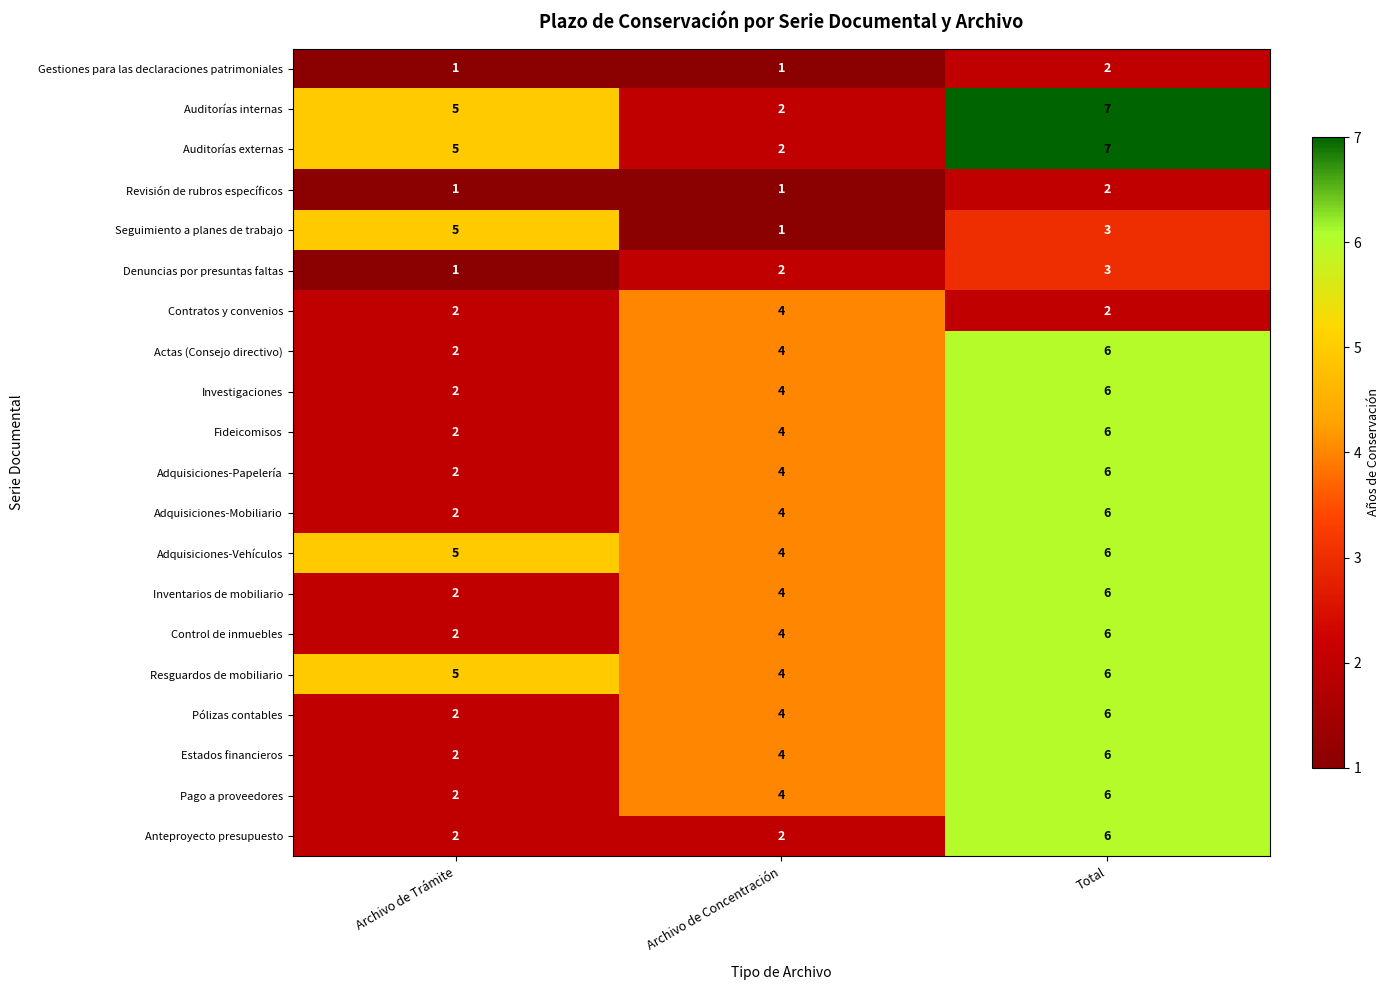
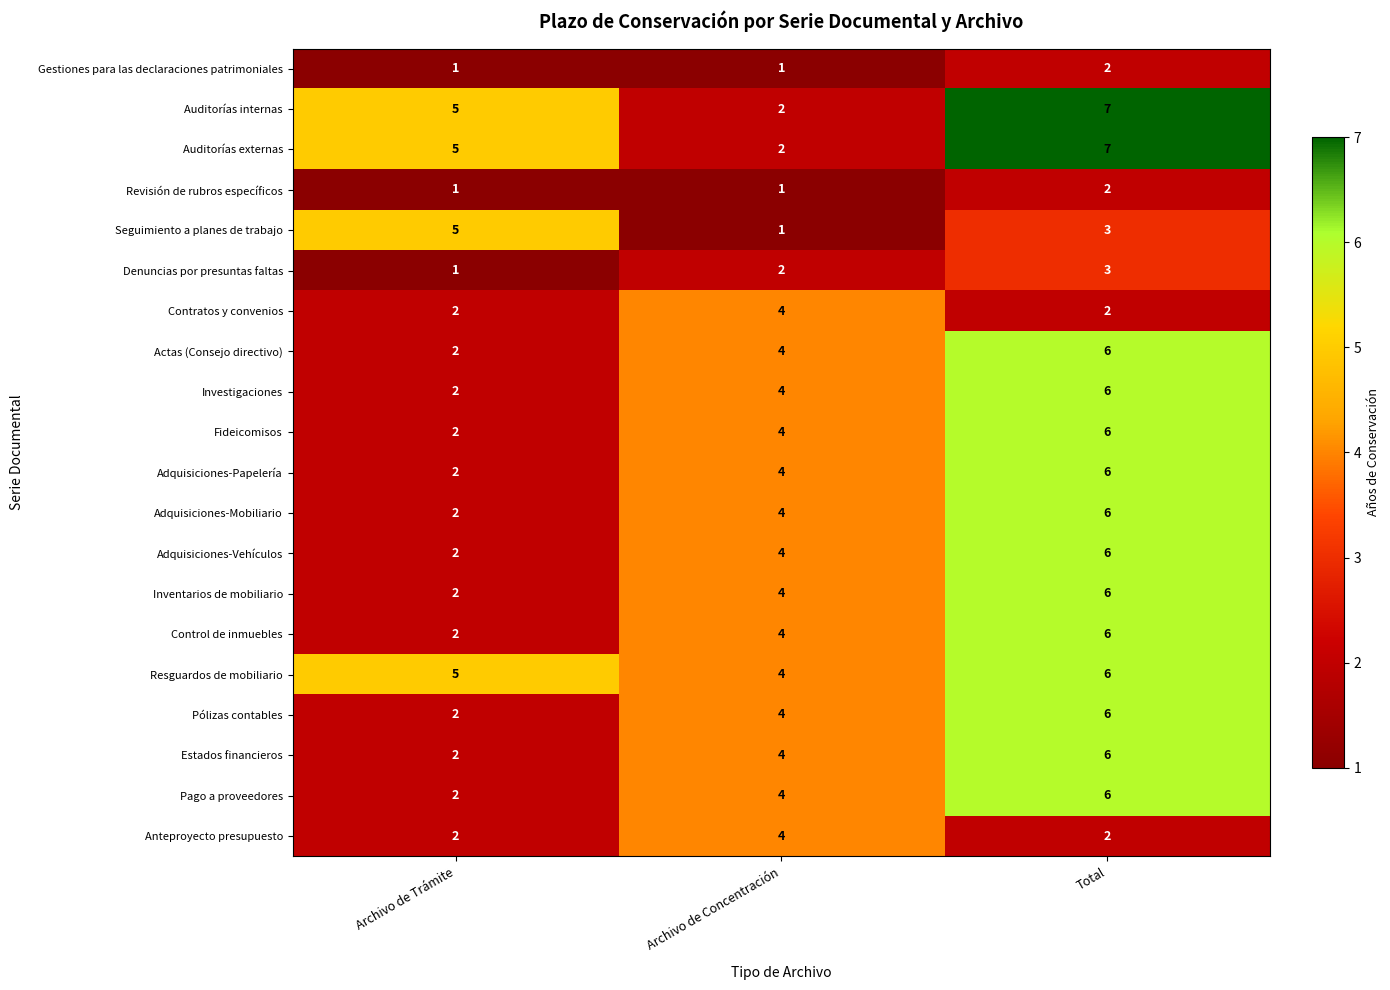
Adquisiciones-Vehículos, Archivo de Trámite: 5 -> 2
Anteproyecto presupuesto, Archivo de Concentración: 2 -> 4
Anteproyecto presupuesto, Total: 6 -> 2
